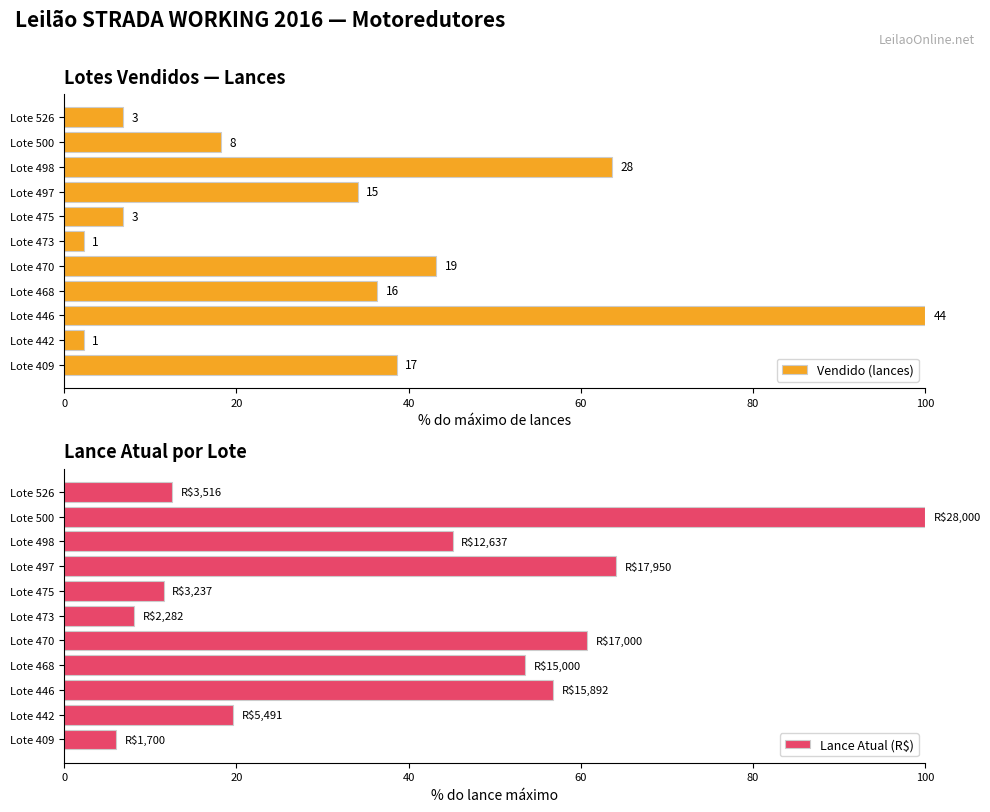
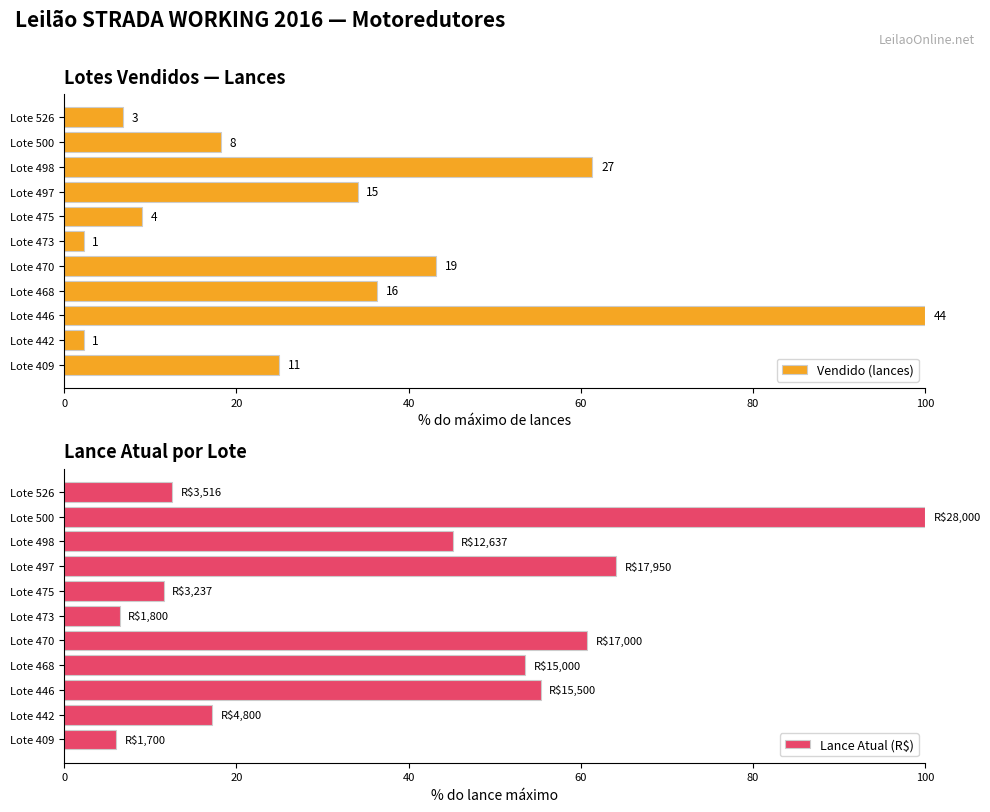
Lotes Vendidos — Lances, Lote 498: 28 -> 27
Lotes Vendidos — Lances, Lote 475: 3 -> 4
Lotes Vendidos — Lances, Lote 409: 17 -> 11
Lance Atual por Lote, Lote 473: $2,282 -> $1,800
Lance Atual por Lote, Lote 446: $15,892 -> $15,500
Lance Atual por Lote, Lote 442: $5,491 -> $4,800
